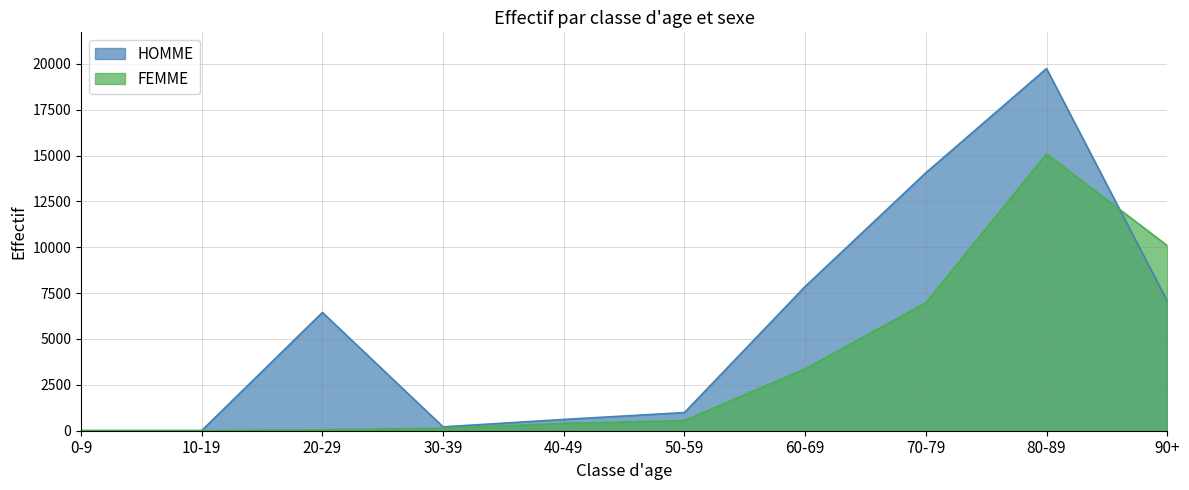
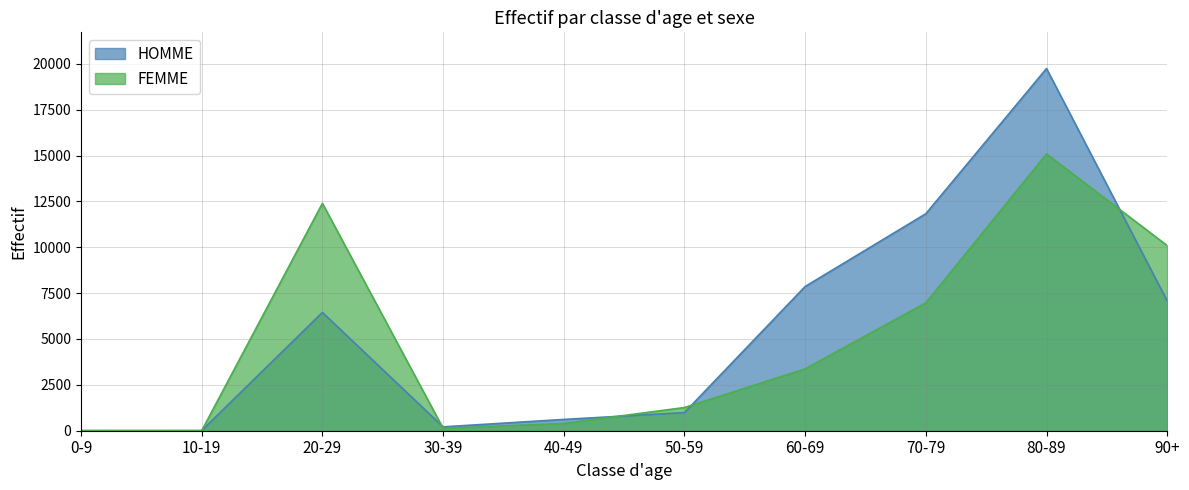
FEMME, 20-29: 100 -> 12400
FEMME, 50-59: 600 -> 1300
HOMME, 70-79: 14100 -> 11800
